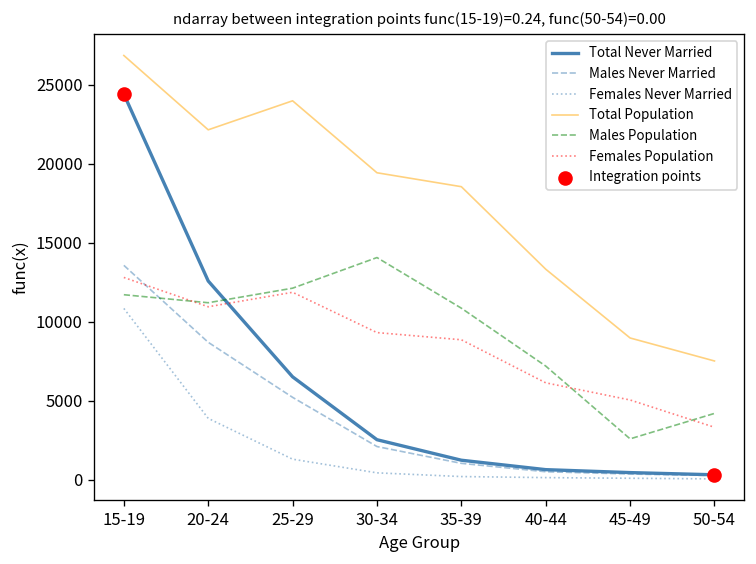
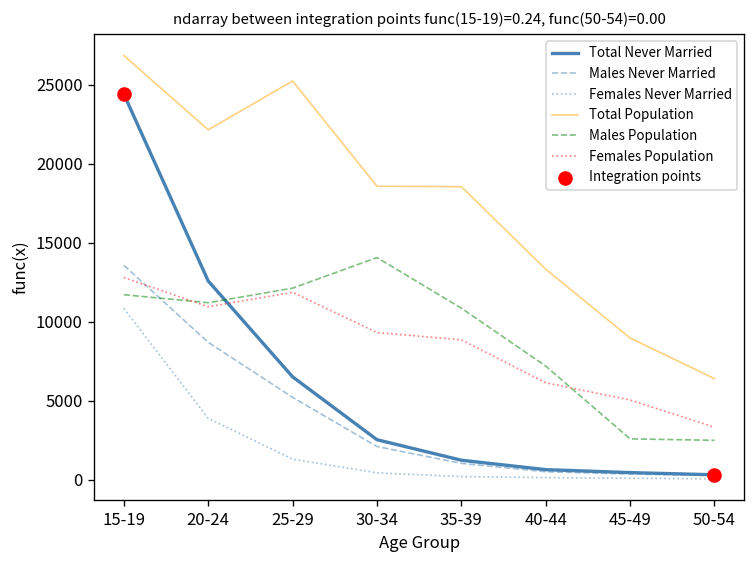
Total Population, 25-29: 24000 -> 25300
Total Population, 30-34: 19400 -> 18600
Total Population, 50-54: 7500 -> 6400
Males Population, 50-54: 4200 -> 2500
